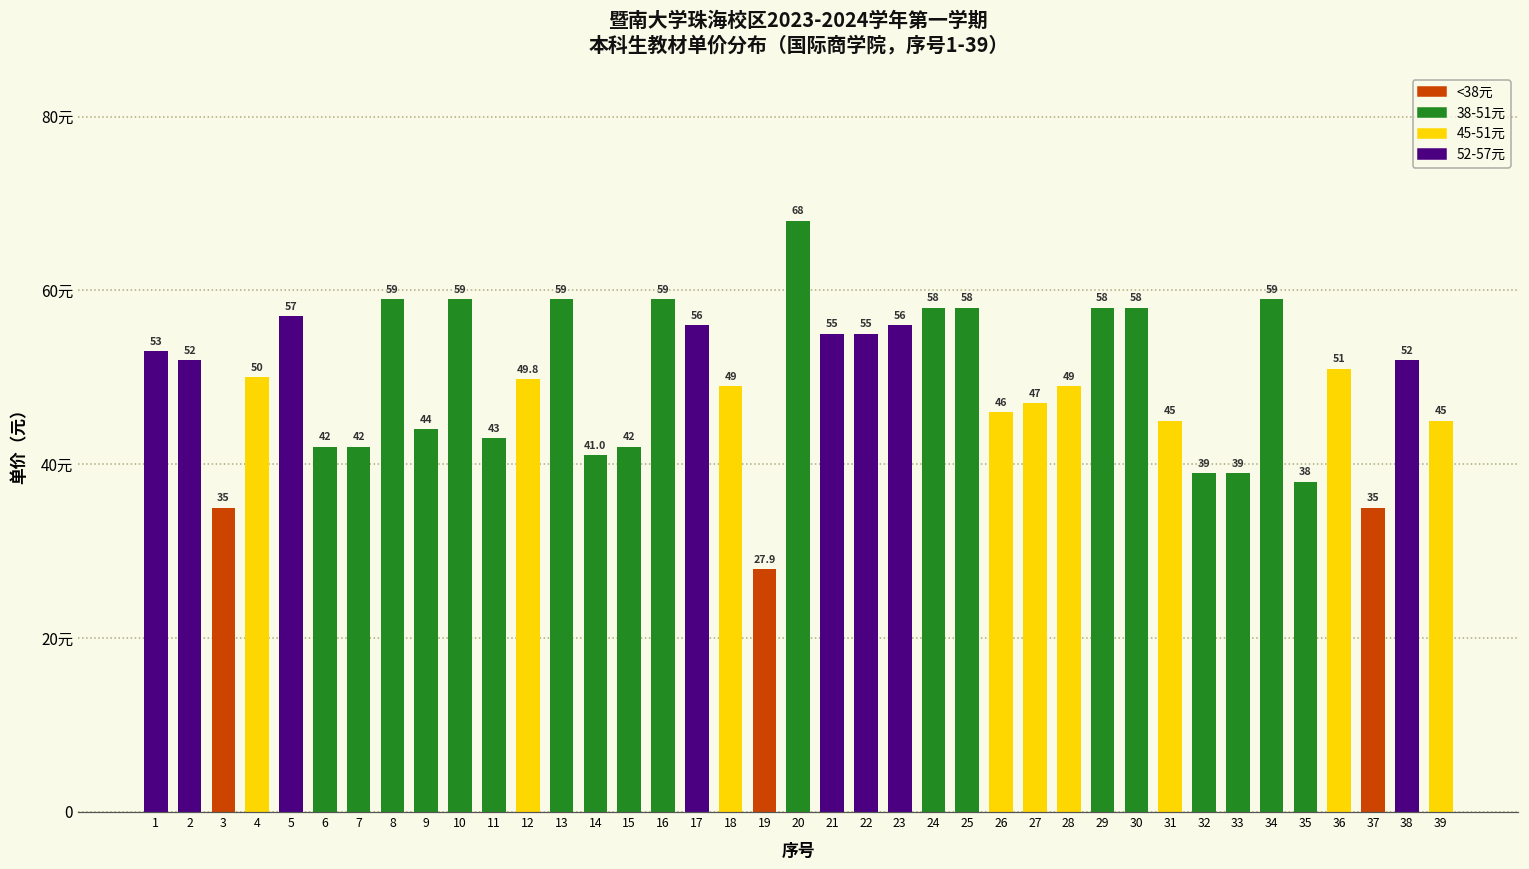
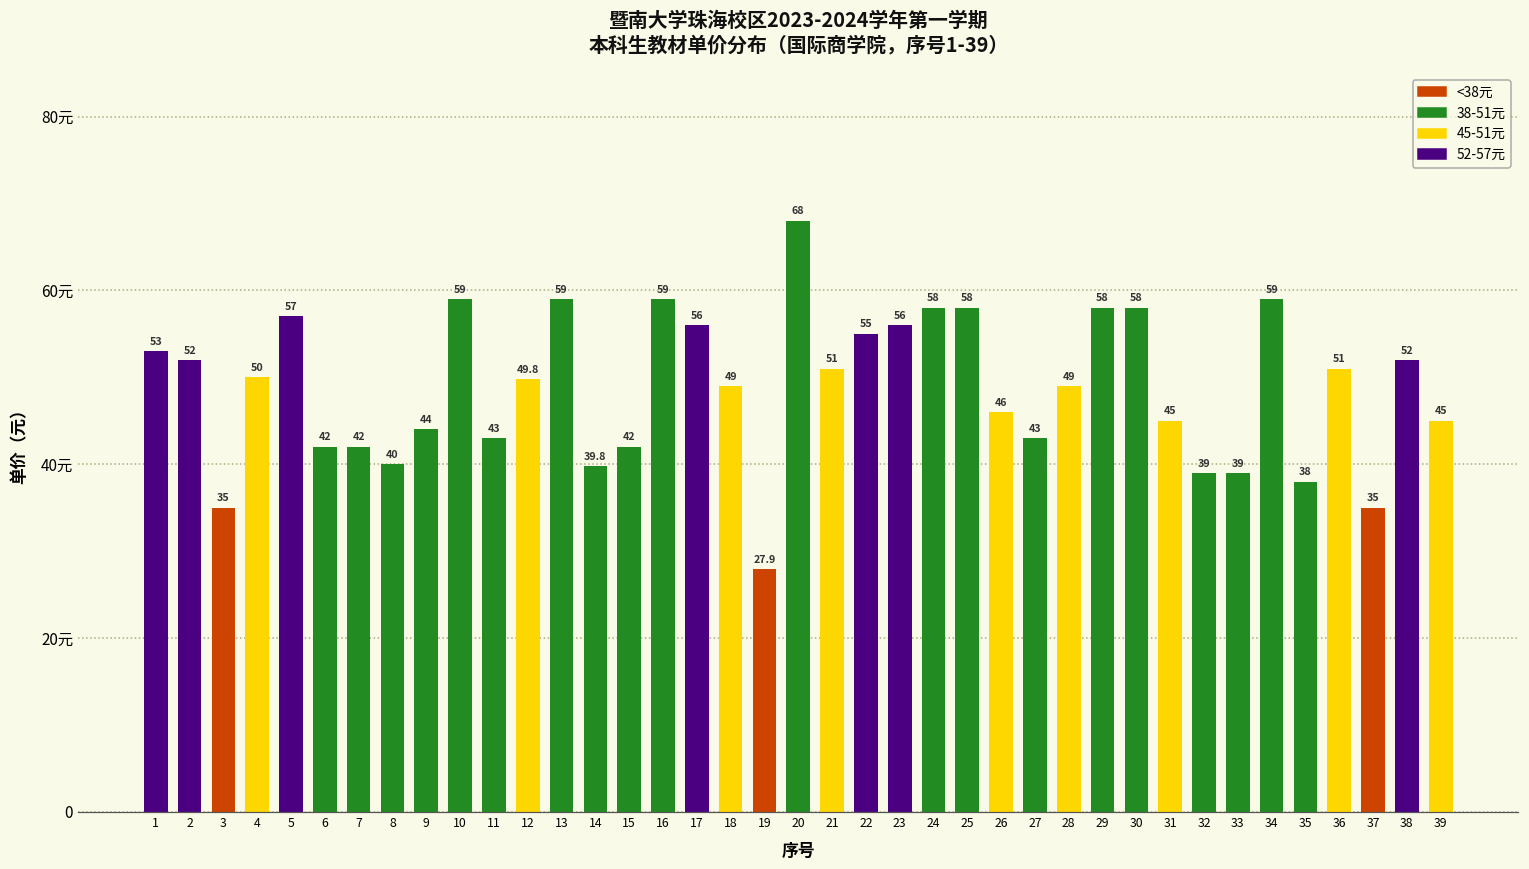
8: 59 -> 40
14: 41.0 -> 39.8
21: 55 -> 51
27: 47 -> 43
